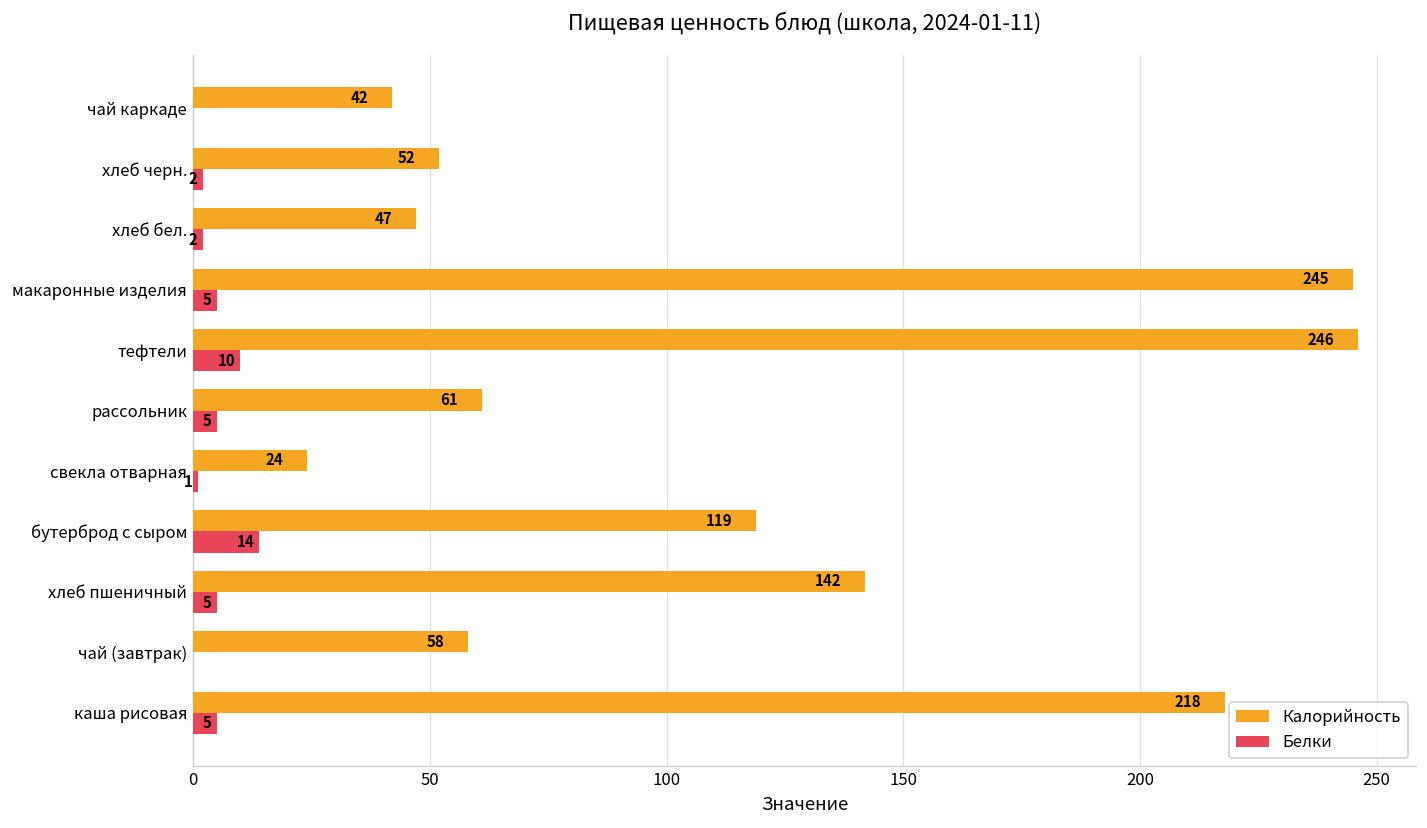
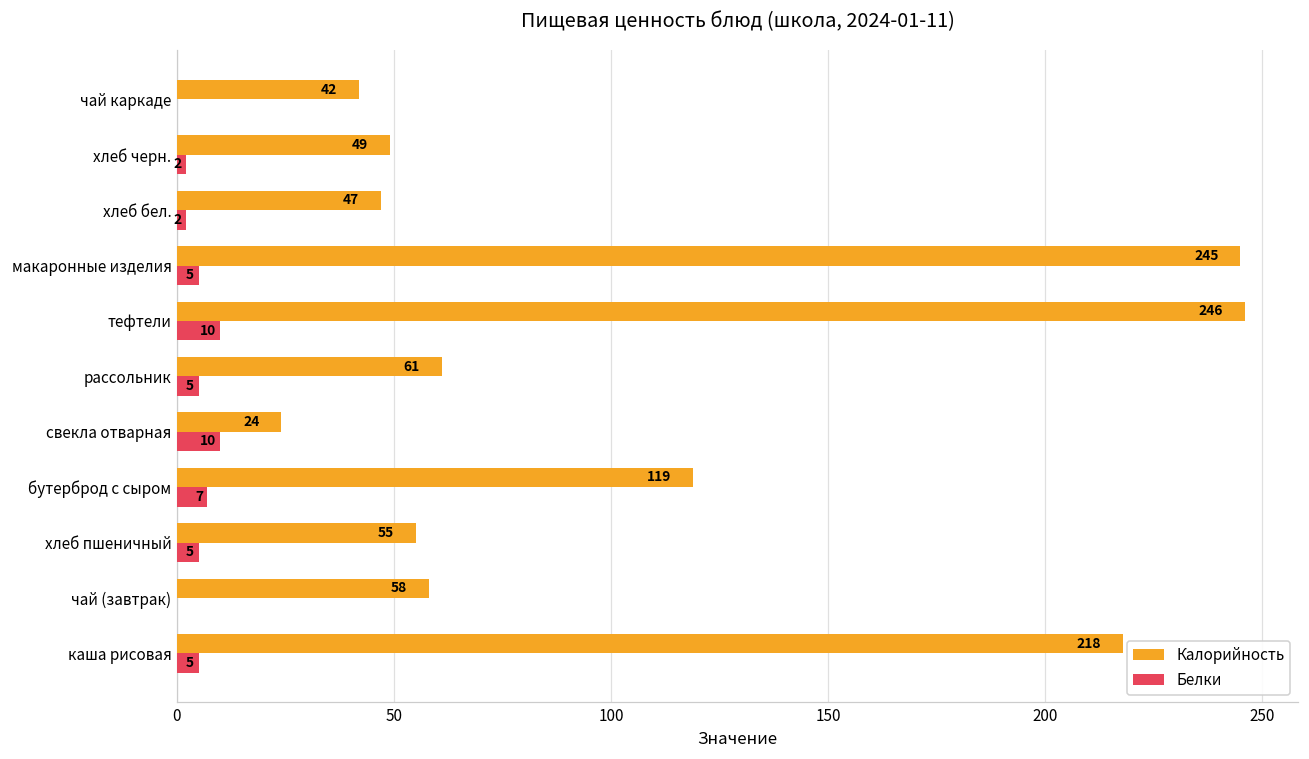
Калорийность, хлеб черн.: 52 -> 49
Белки, свекла отварная: 1 -> 10
Белки, бутерброд с сыром: 14 -> 7
Калорийность, хлеб пшеничный: 142 -> 55
